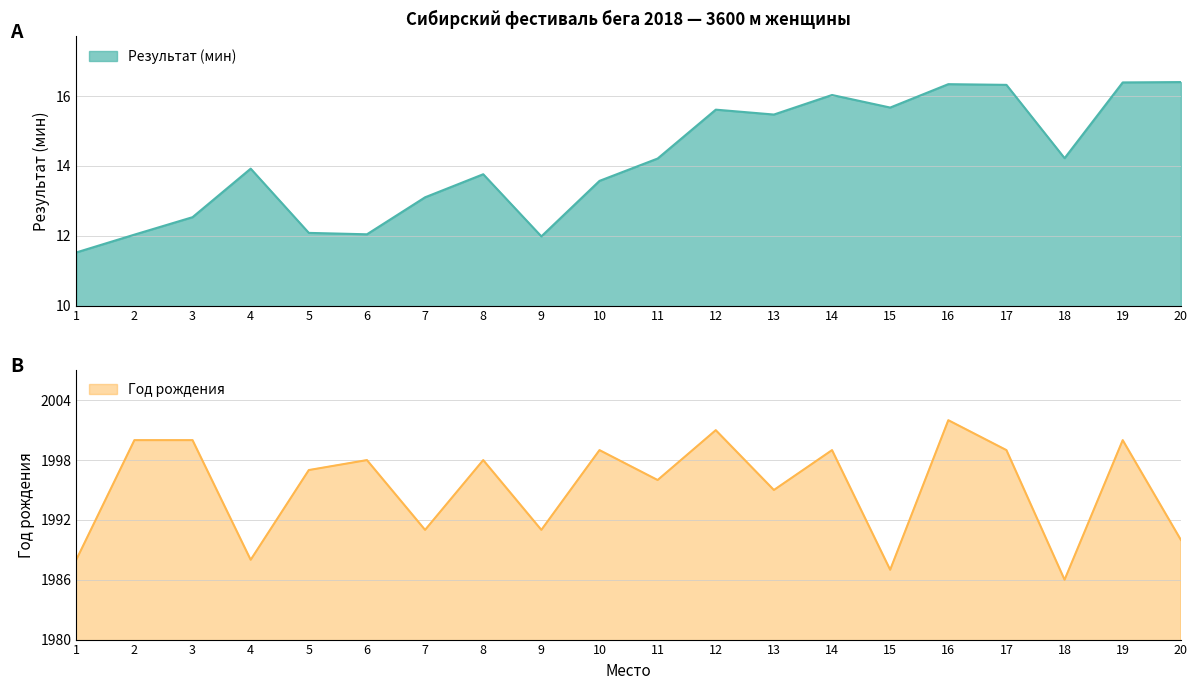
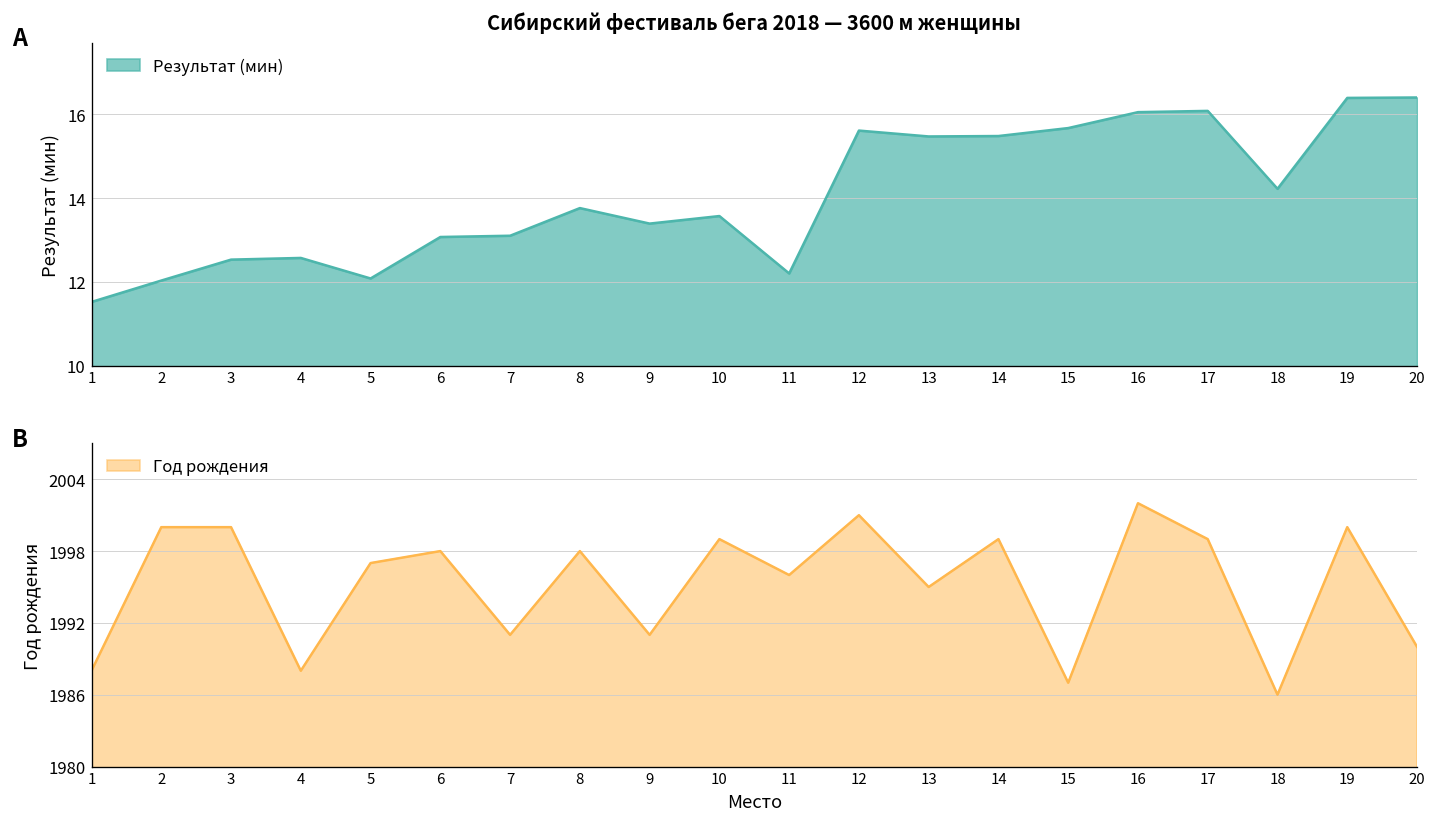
Сибирский фестиваль бега 2018 — 3600 м женщины, 4: 13.9 -> 12.6
Сибирский фестиваль бега 2018 — 3600 м женщины, 6: 12.0 -> 13.1
Сибирский фестиваль бега 2018 — 3600 м женщины, 9: 12.0 -> 13.4
Сибирский фестиваль бега 2018 — 3600 м женщины, 11: 14.2 -> 12.2
Сибирский фестиваль бега 2018 — 3600 м женщины, 14: 16.0 -> 15.5
Сибирский фестиваль бега 2018 — 3600 м женщины, 16: 16.3 -> 16.1
Сибирский фестиваль бега 2018 — 3600 м женщины, 17: 16.3 -> 16.1
